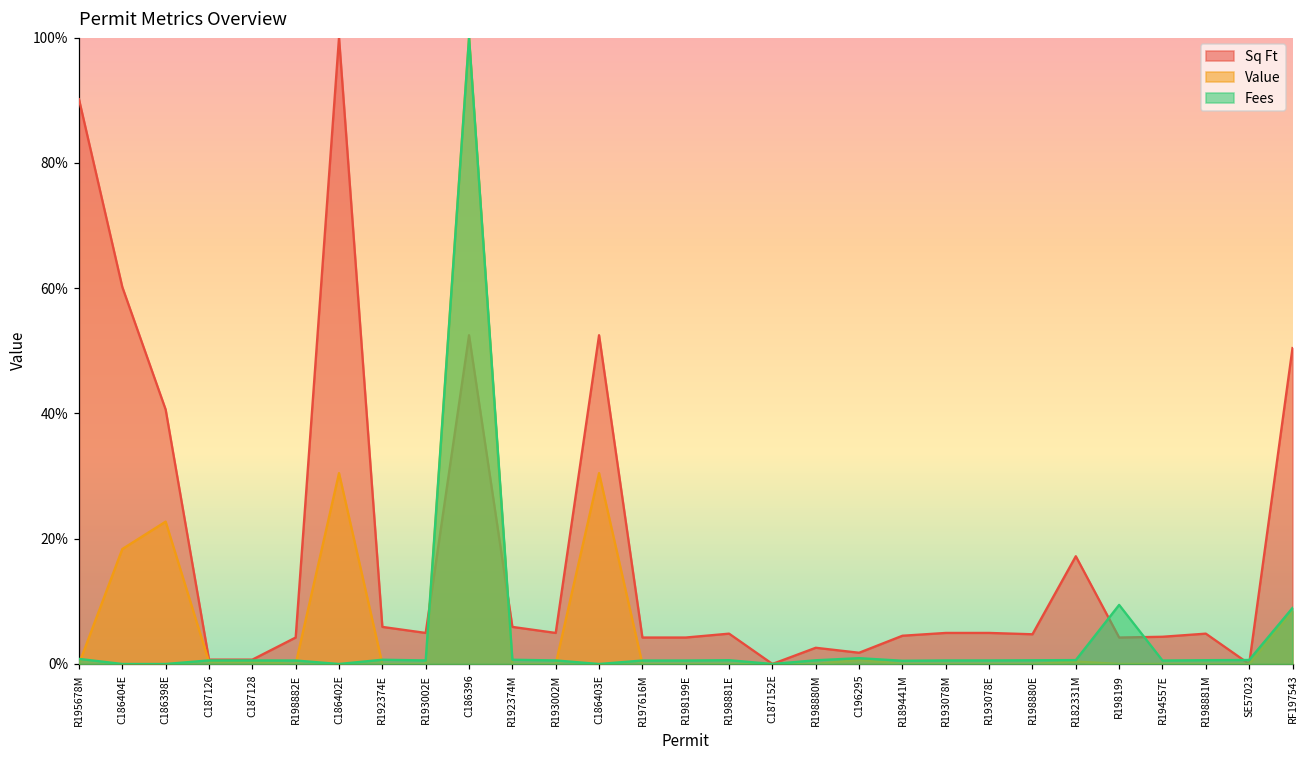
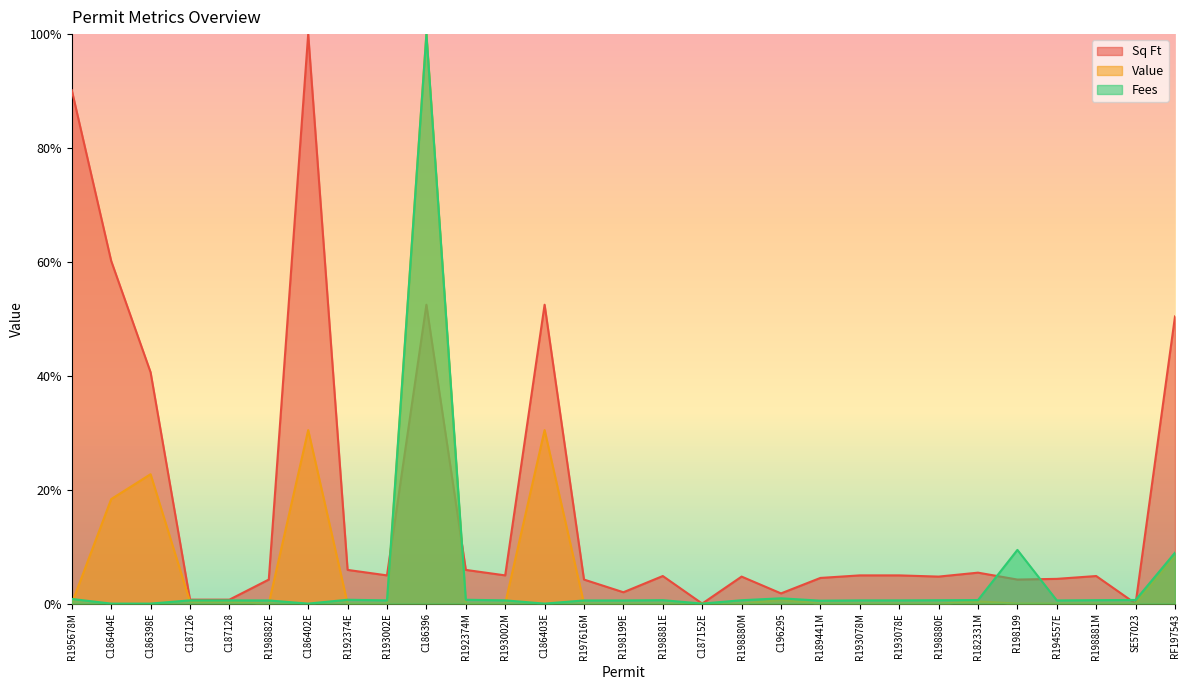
Sq Ft, R198199E: 4% -> 2%
Sq Ft, R198880M: 3% -> 5%
Sq Ft, R182331M: 17% -> 5%
